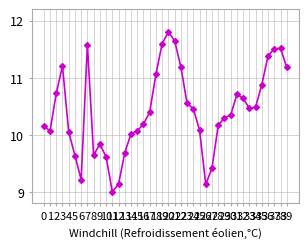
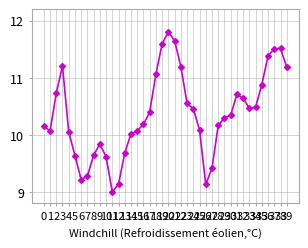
7: 11.6 -> 9.3
